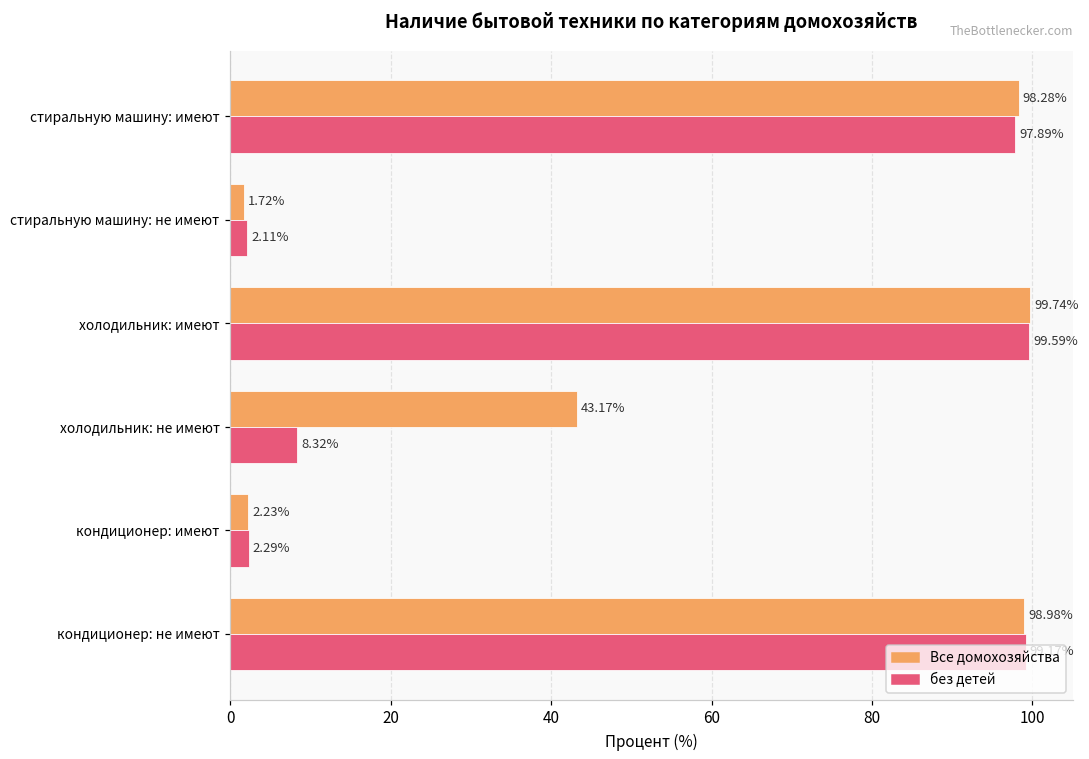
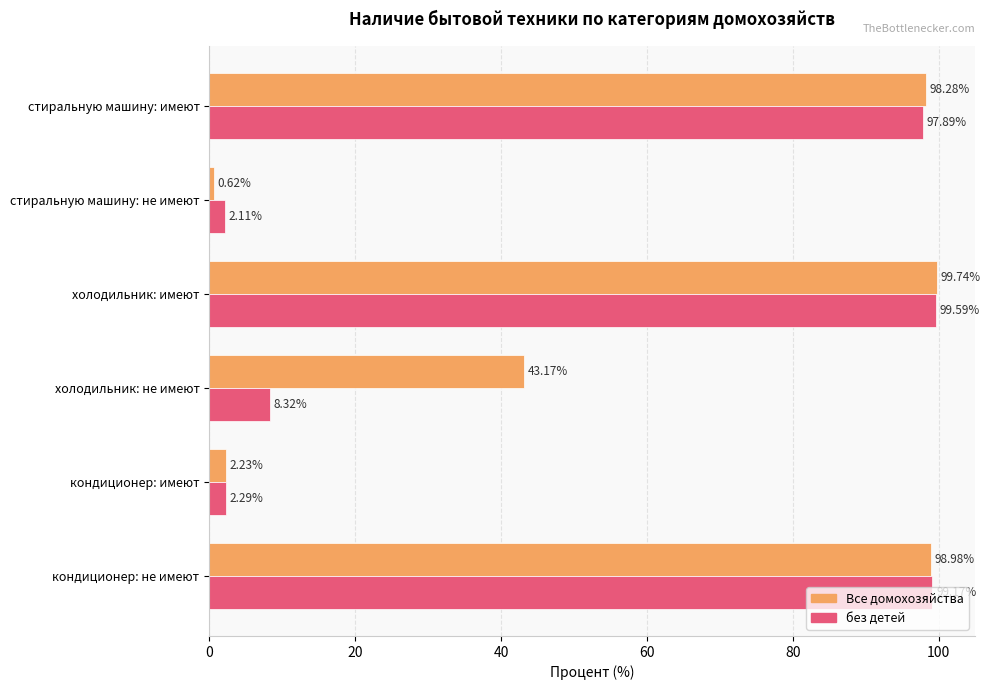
Все домохозяйства, стиральную машину: не имеют: 1.72% -> 0.62%
